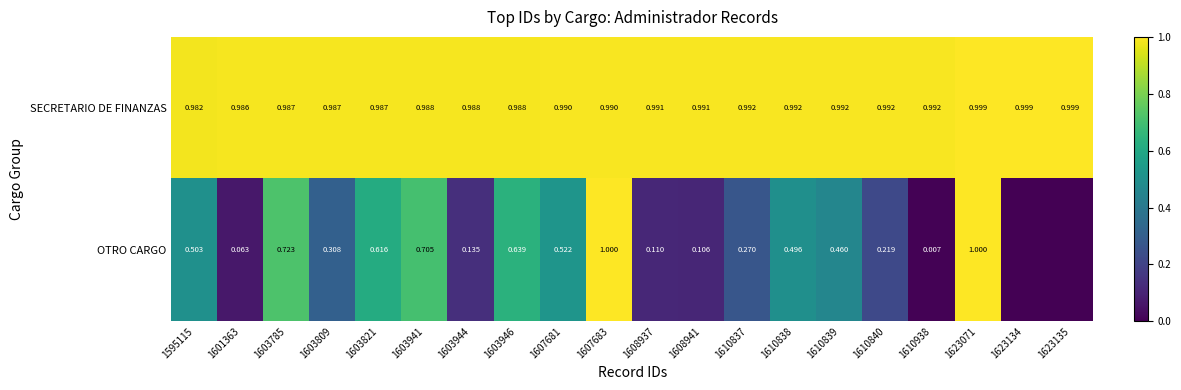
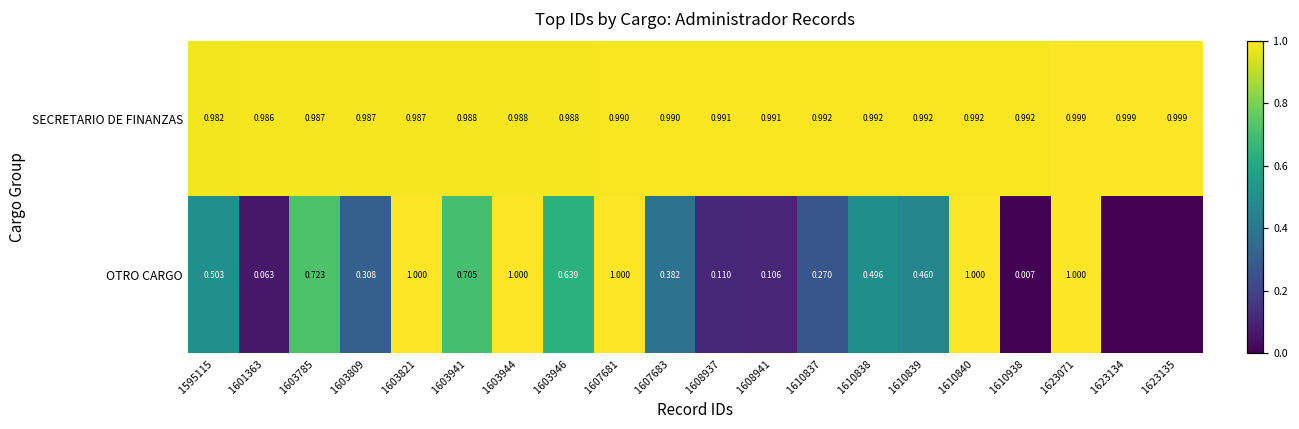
OTRO CARGO, 1603821: 0.616 -> 1.000
OTRO CARGO, 1603944: 0.135 -> 1.000
OTRO CARGO, 1607681: 0.522 -> 1.000
OTRO CARGO, 1607683: 1.000 -> 0.382
OTRO CARGO, 1610840: 0.219 -> 1.000
